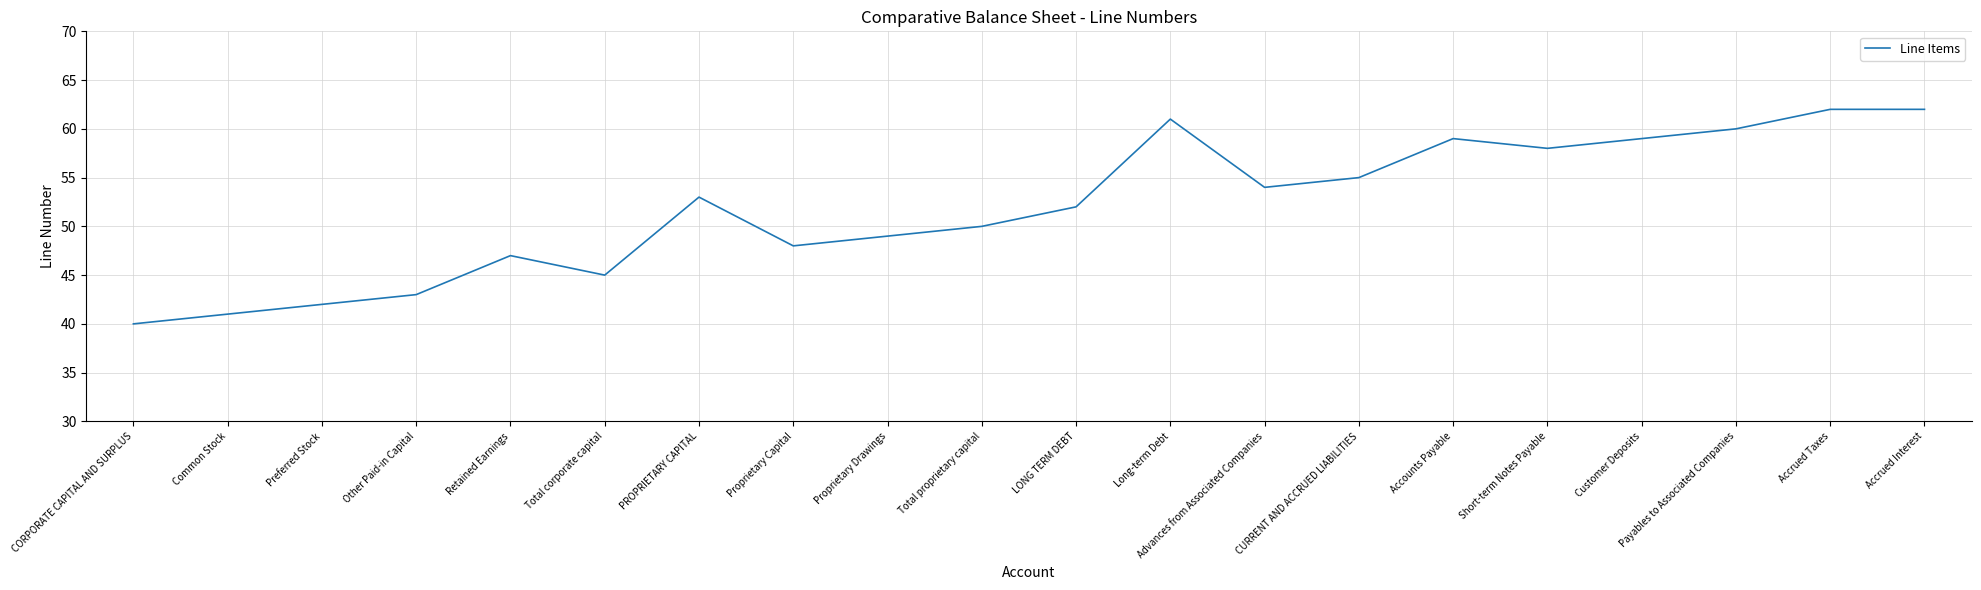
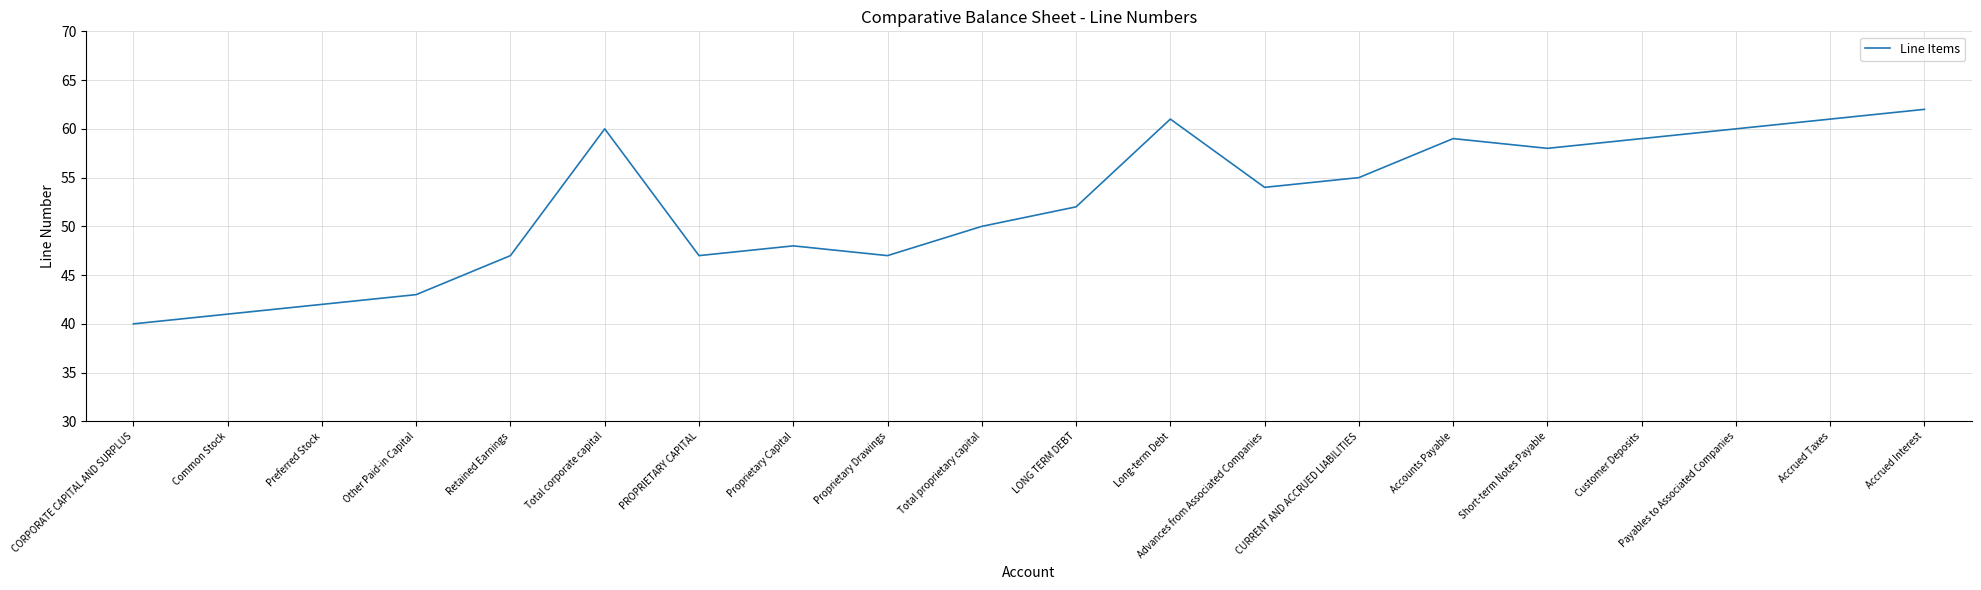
Total corporate capital: 45 -> 60
PROPRIETARY CAPITAL: 53 -> 47
Proprietary Drawings: 49 -> 47
Accrued Taxes: 62 -> 61
